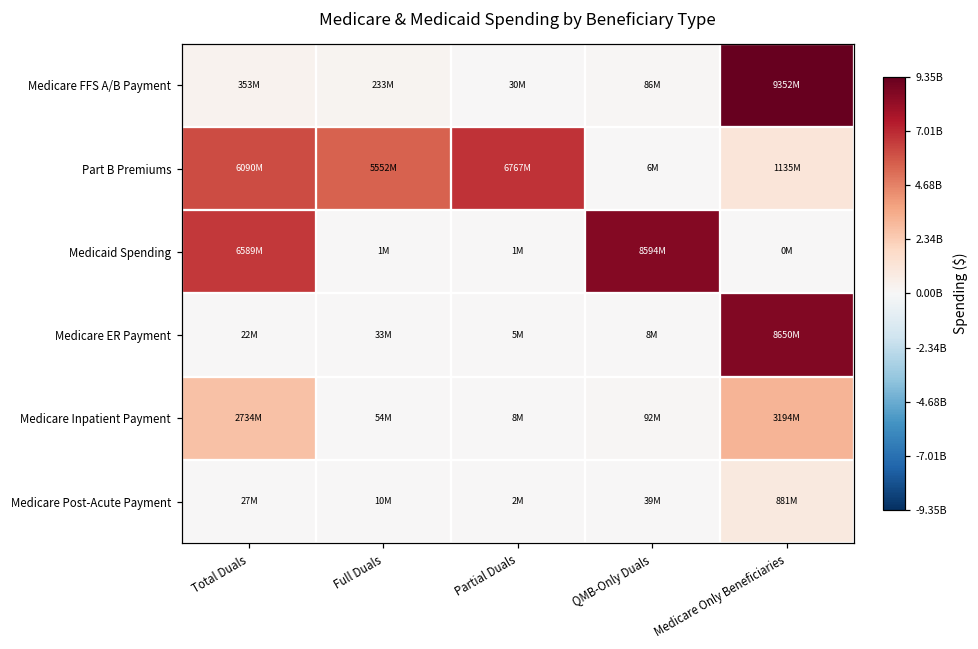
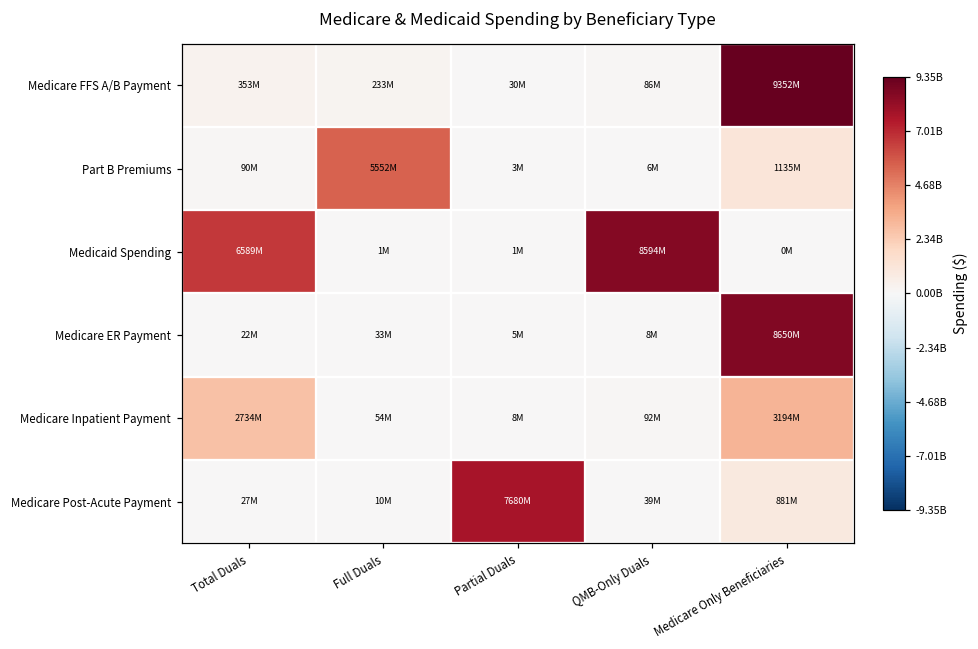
Part B Premiums, Total Duals: 6090M -> 90M
Part B Premiums, Partial Duals: 6767M -> 3M
Medicare Post-Acute Payment, Partial Duals: 2M -> 7680M
